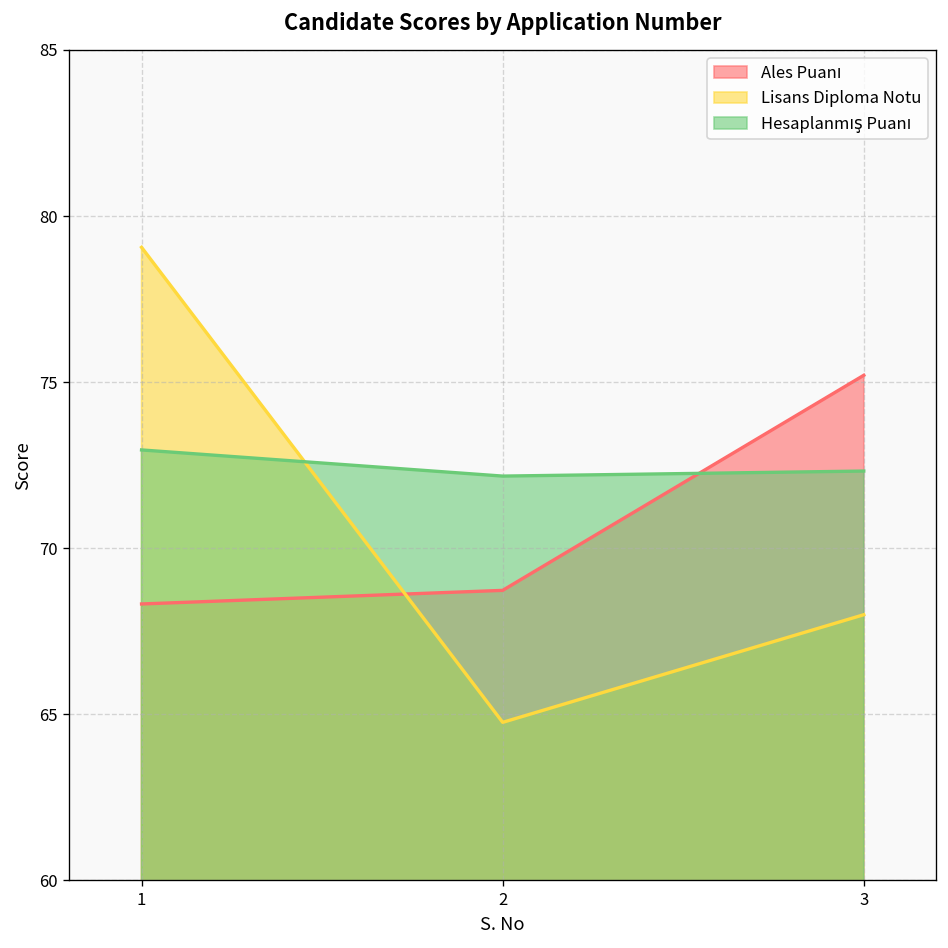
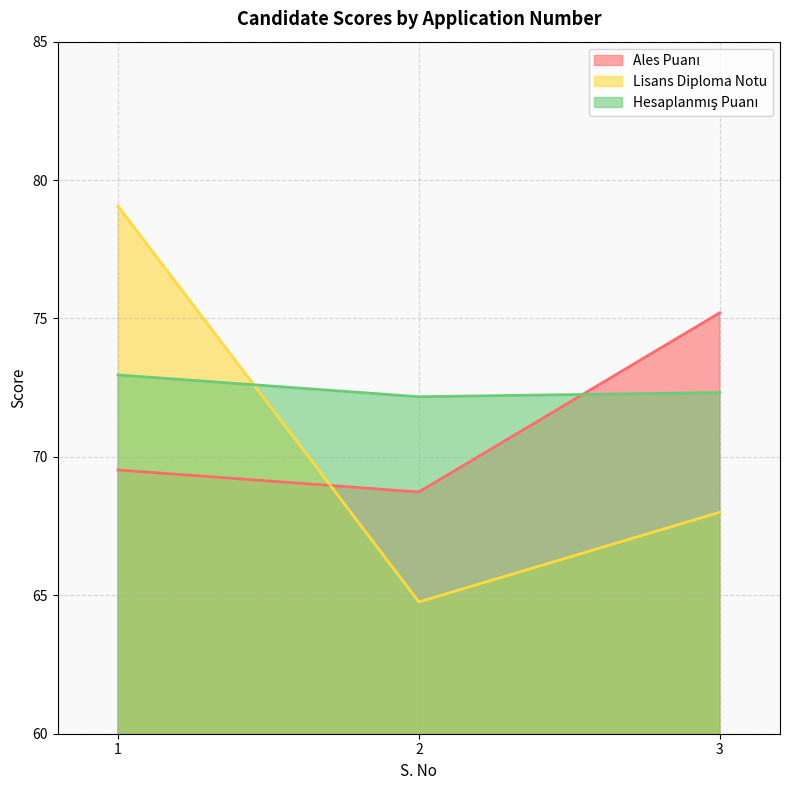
Ales Puanı, 1: 68.3 -> 69.5
